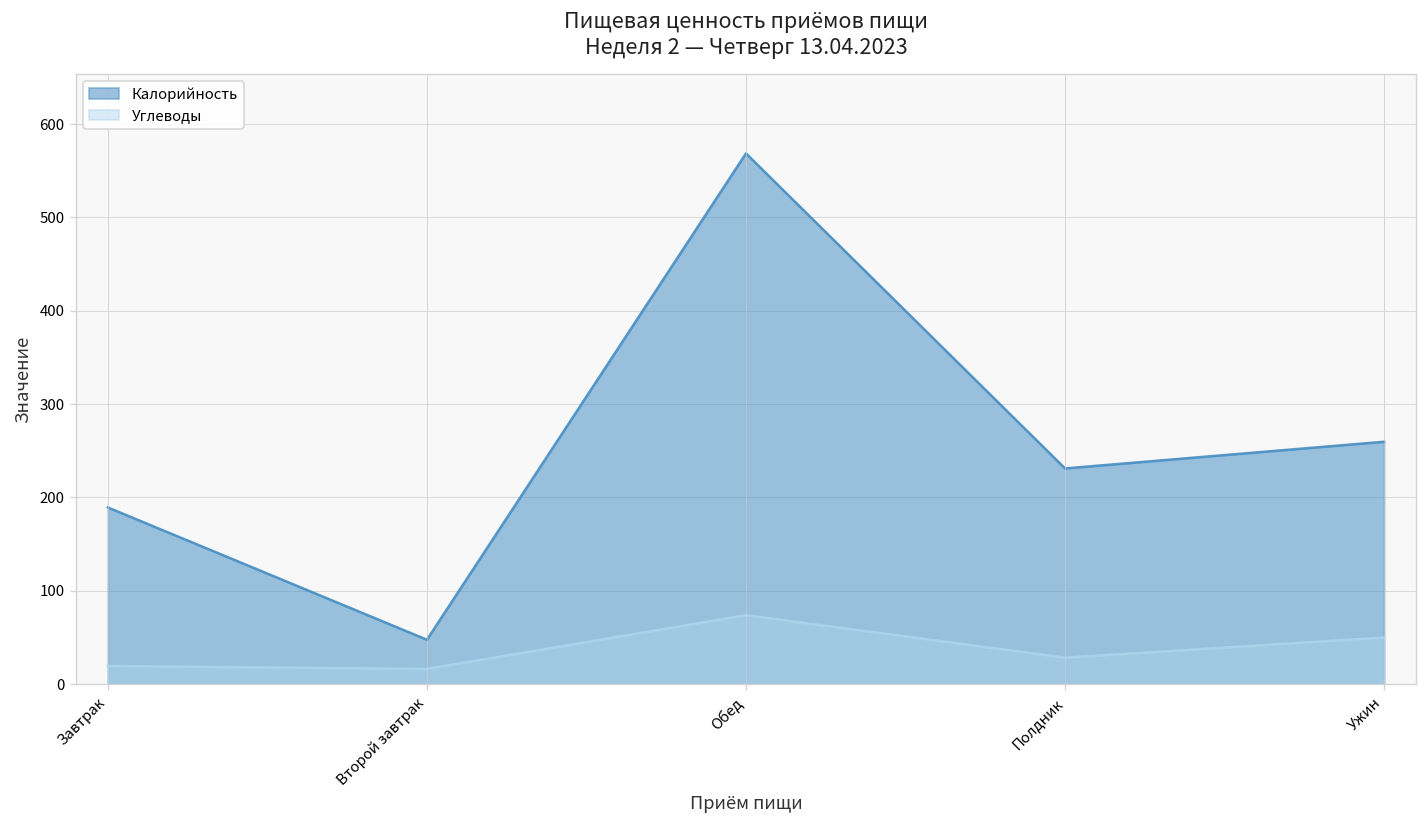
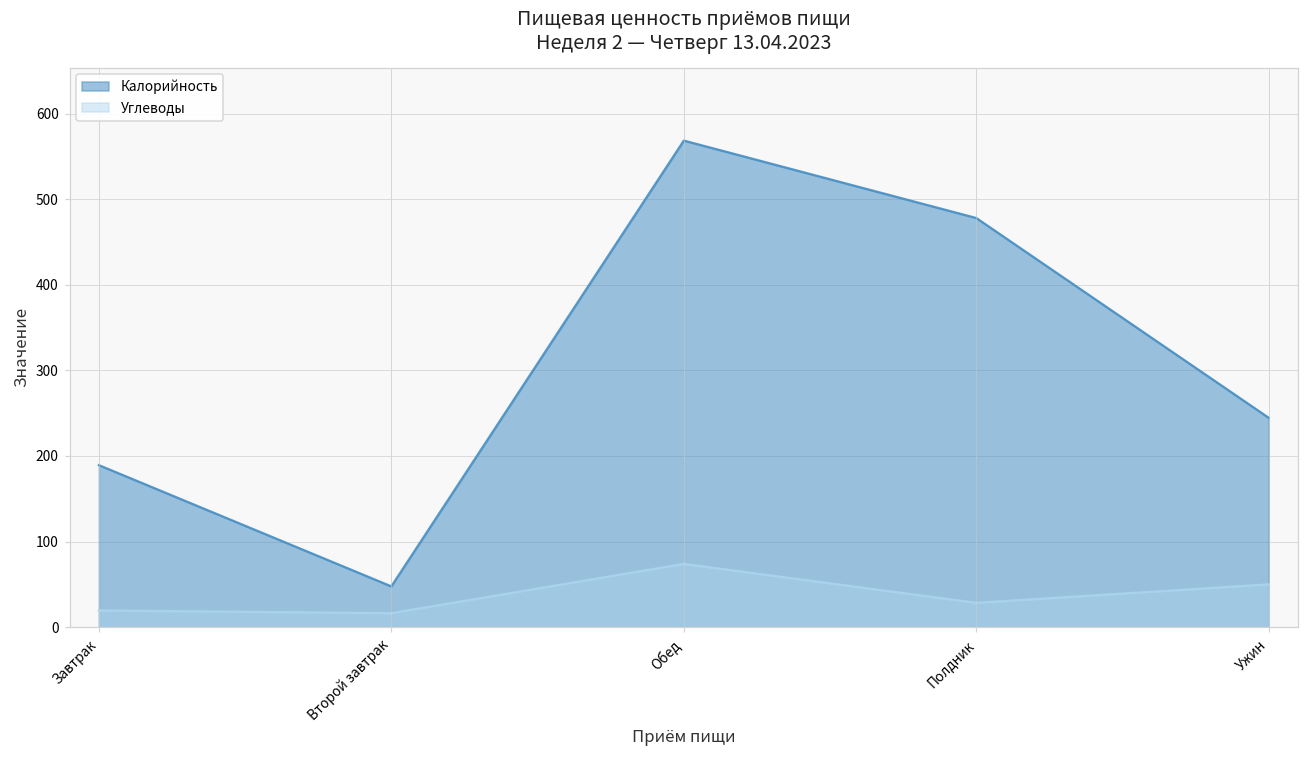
Калорийность, Полдник: 230 -> 480
Калорийность, Ужин: 260 -> 240
